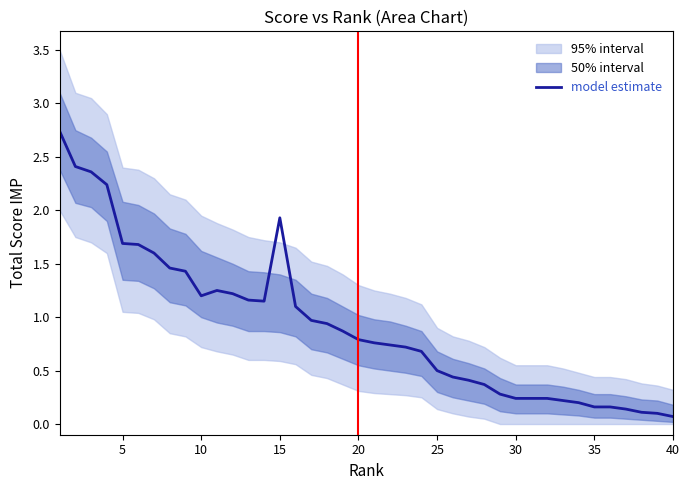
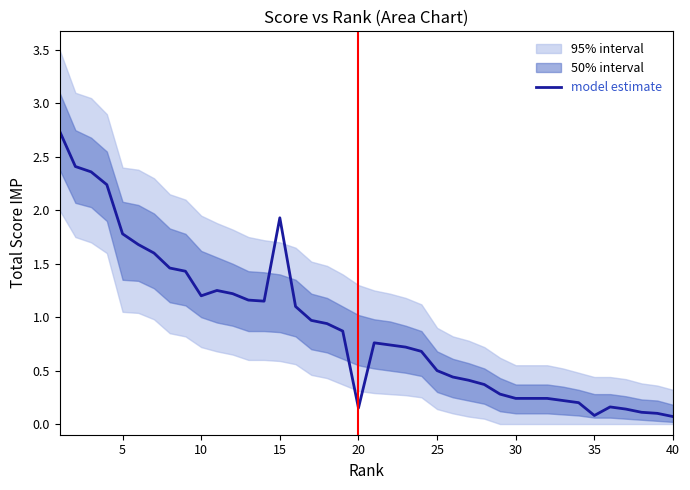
model estimate, 5: 1.69 -> 1.78
model estimate, 20: 0.79 -> 0.15
model estimate, 35: 0.16 -> 0.08
